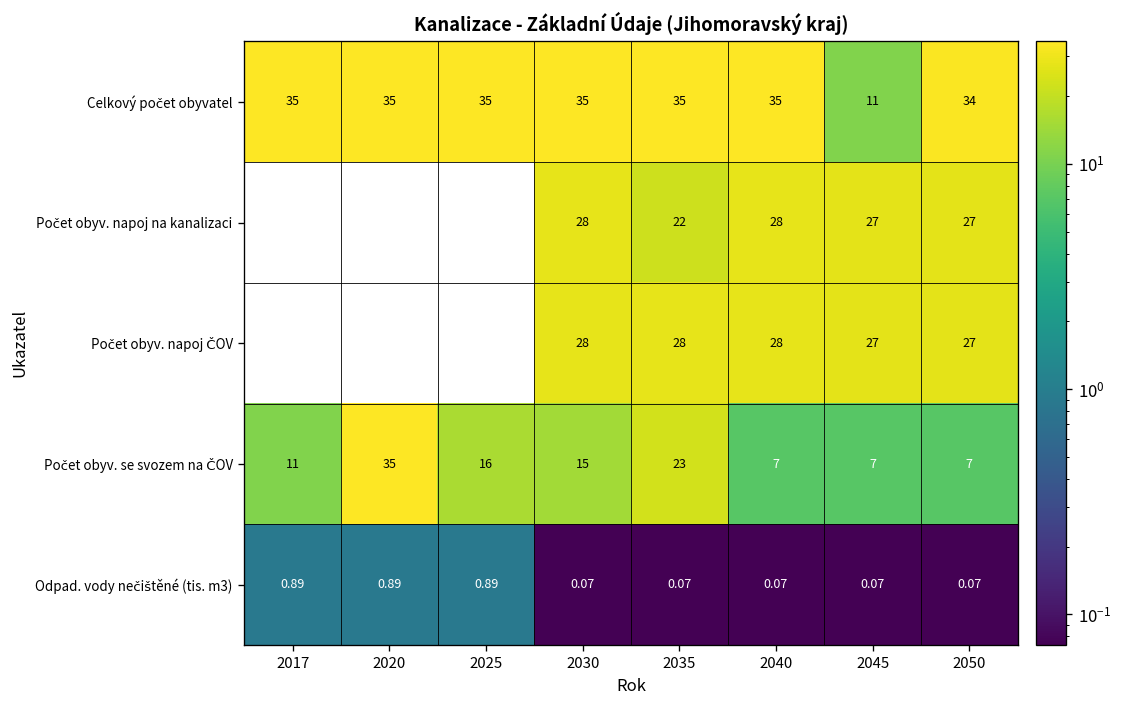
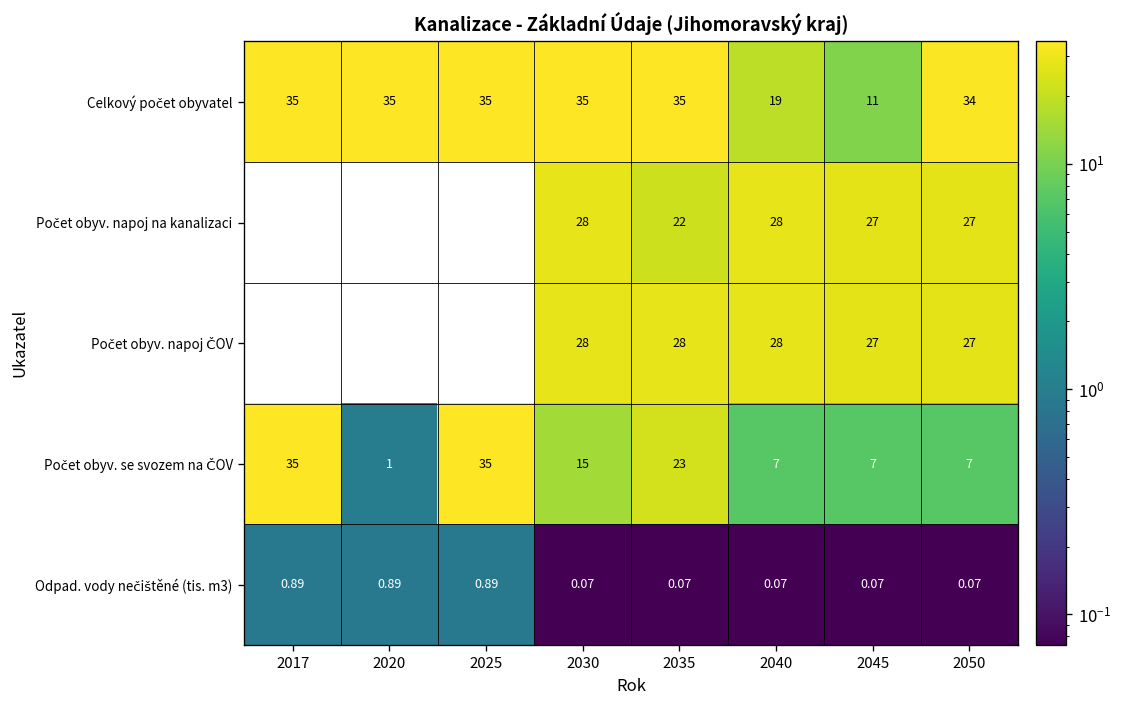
Celkový počet obyvatel, 2040: 35 -> 19
Počet obyv. se svozem na ČOV, 2017: 11 -> 35
Počet obyv. se svozem na ČOV, 2020: 35 -> 1
Počet obyv. se svozem na ČOV, 2025: 16 -> 35
